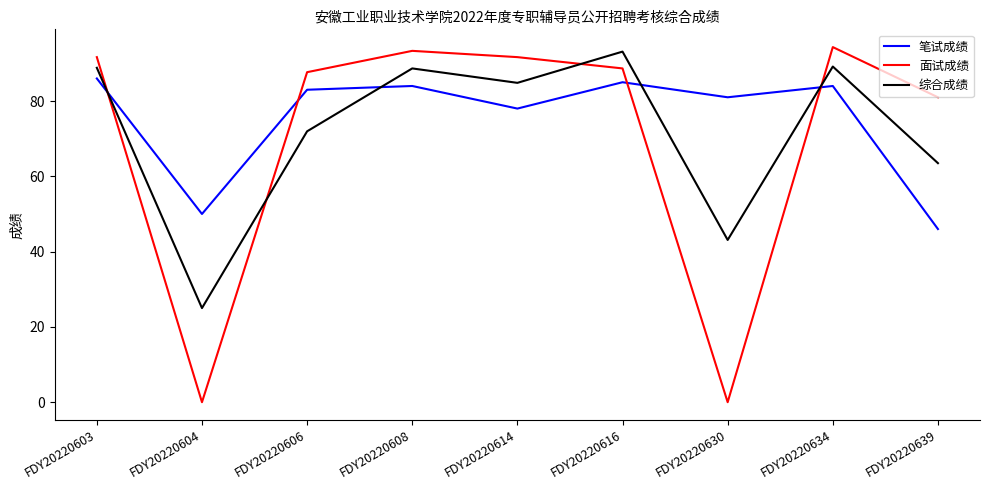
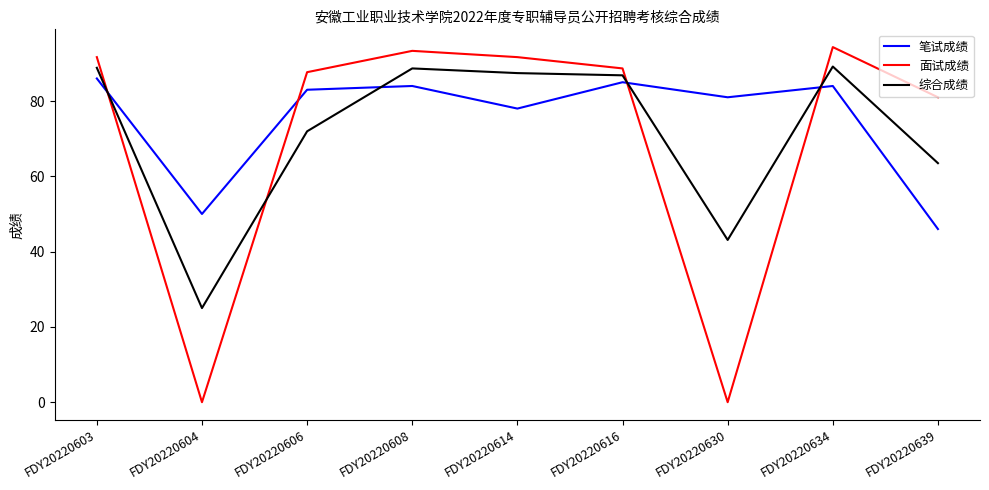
综合成绩, FDY20220614: 85 -> 87
综合成绩, FDY20220616: 93 -> 87
